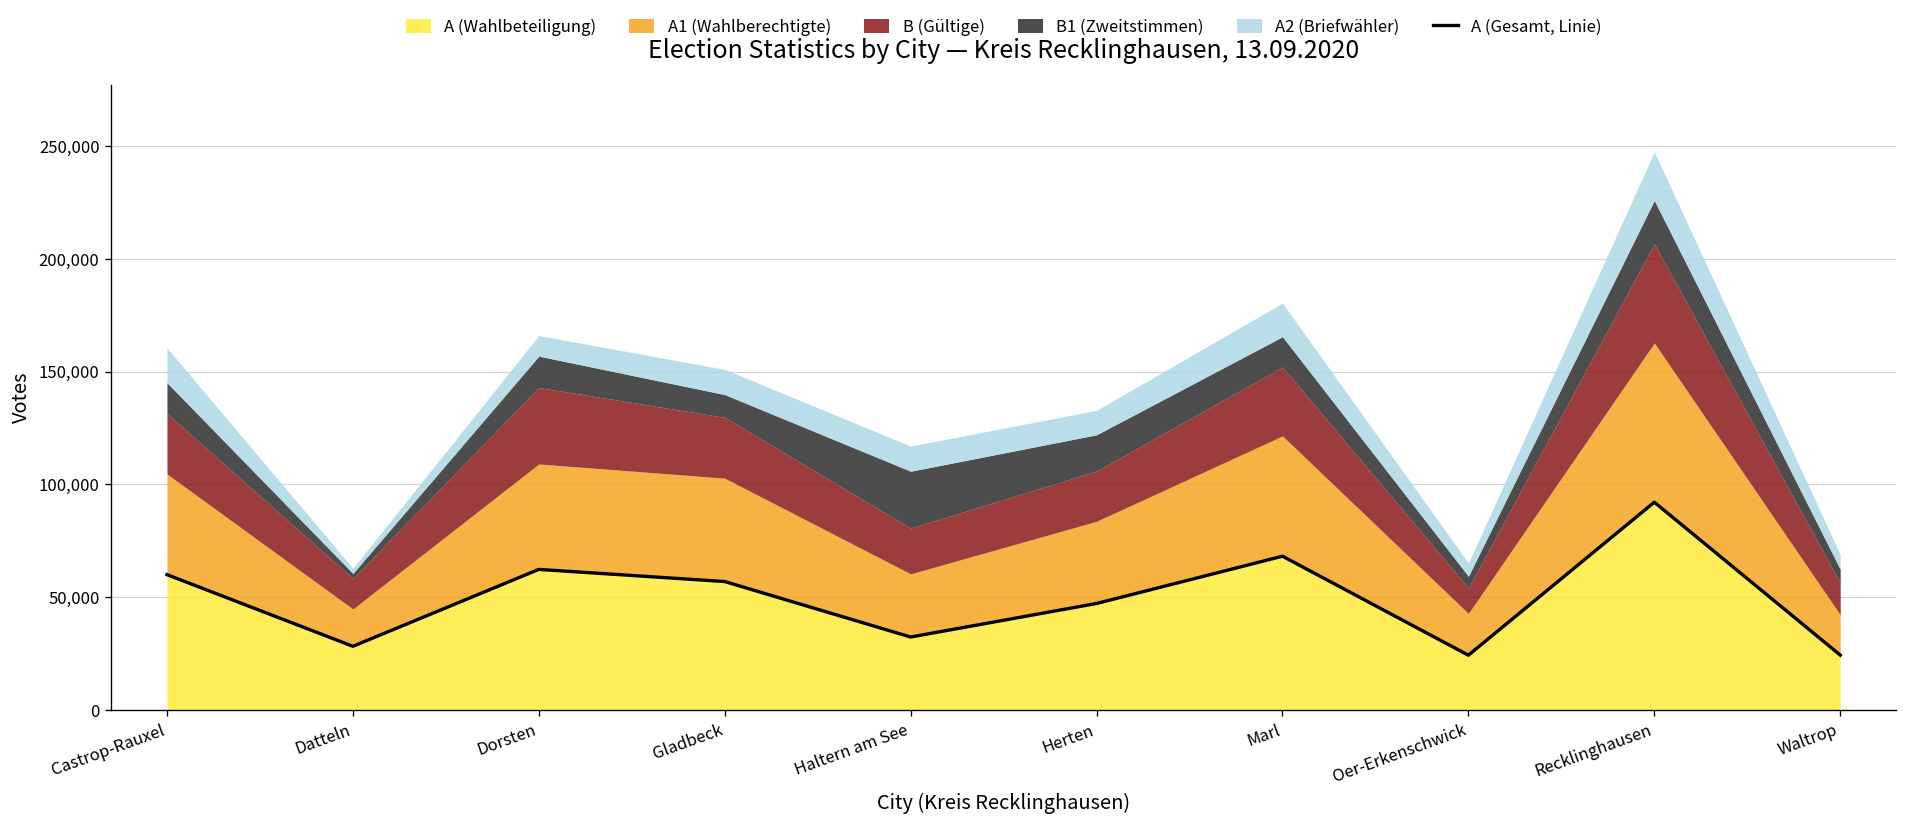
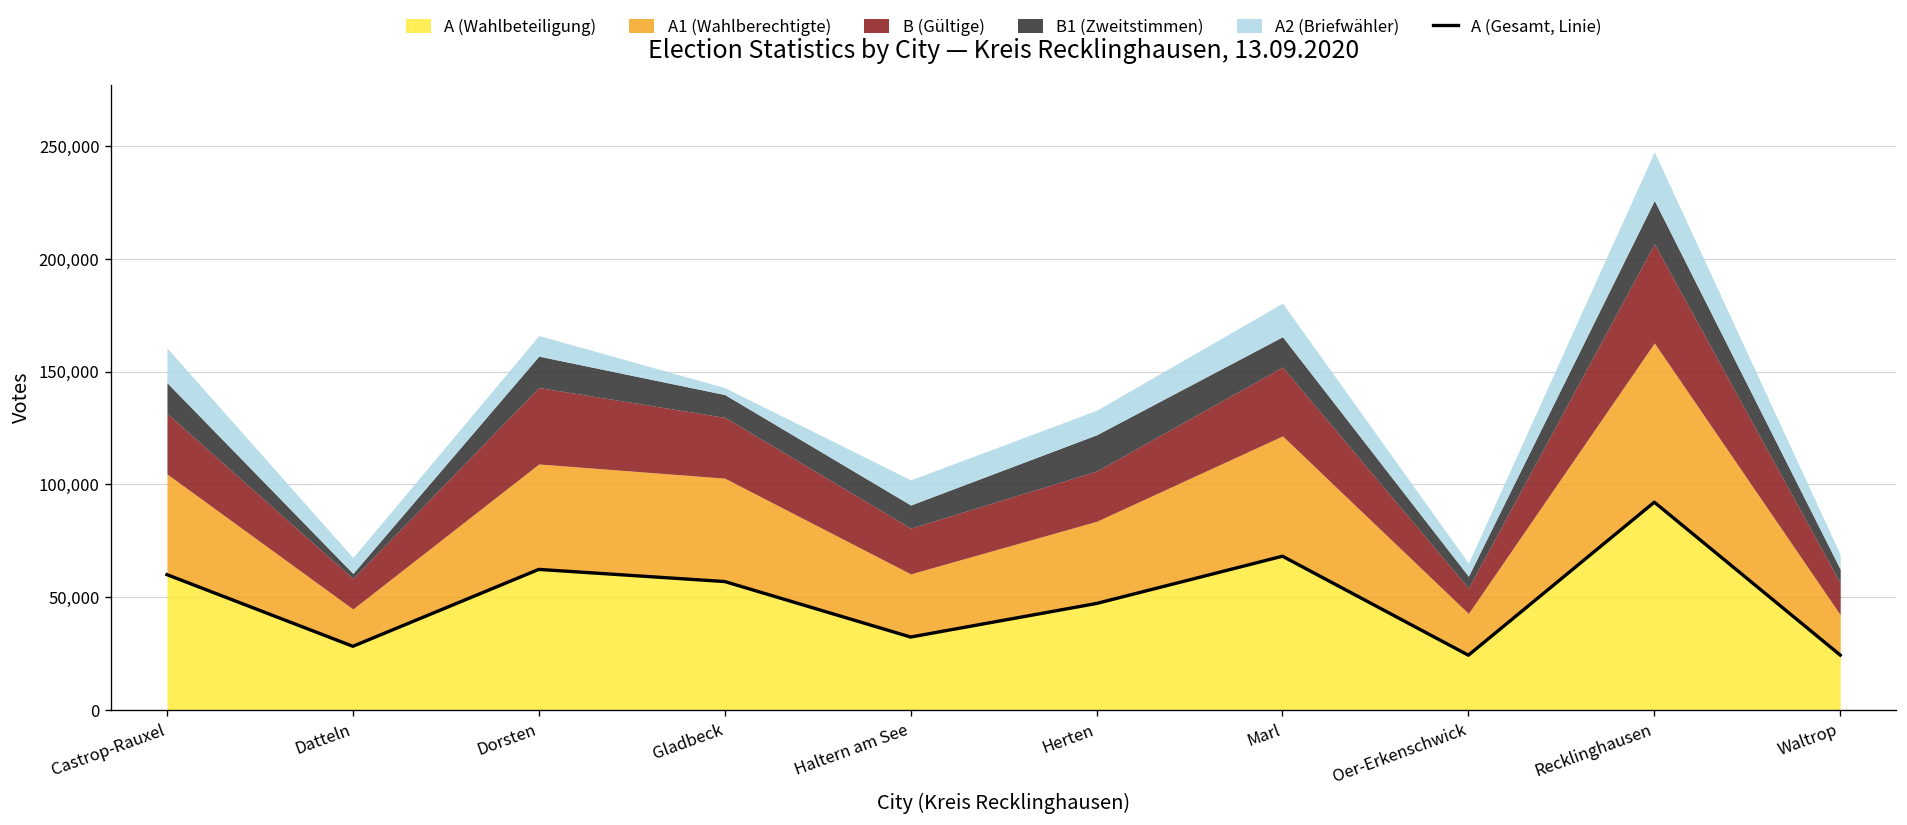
A2 (Briefwähler), Datteln: 2,000 -> 7,000
A2 (Briefwähler), Gladbeck: 11,000 -> 3,000
B1 (Zweitstimmen), Haltern am See: 25,000 -> 10,000
